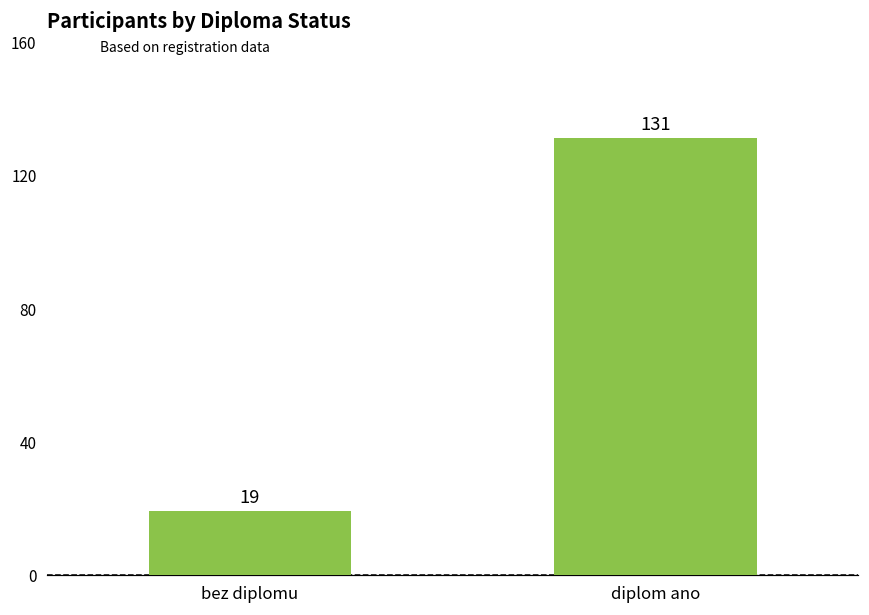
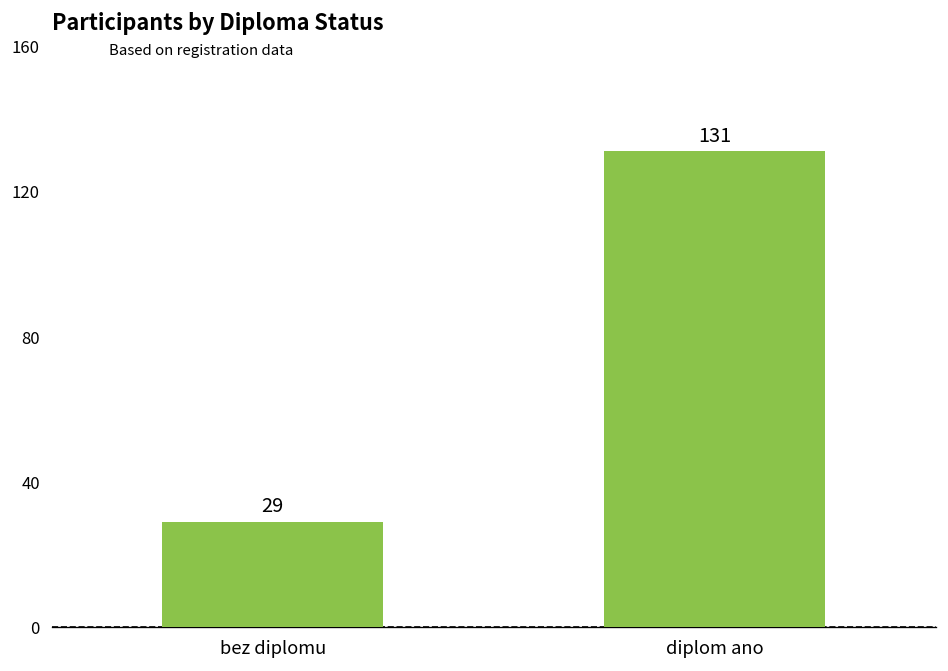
bez diplomu: 19 -> 29
